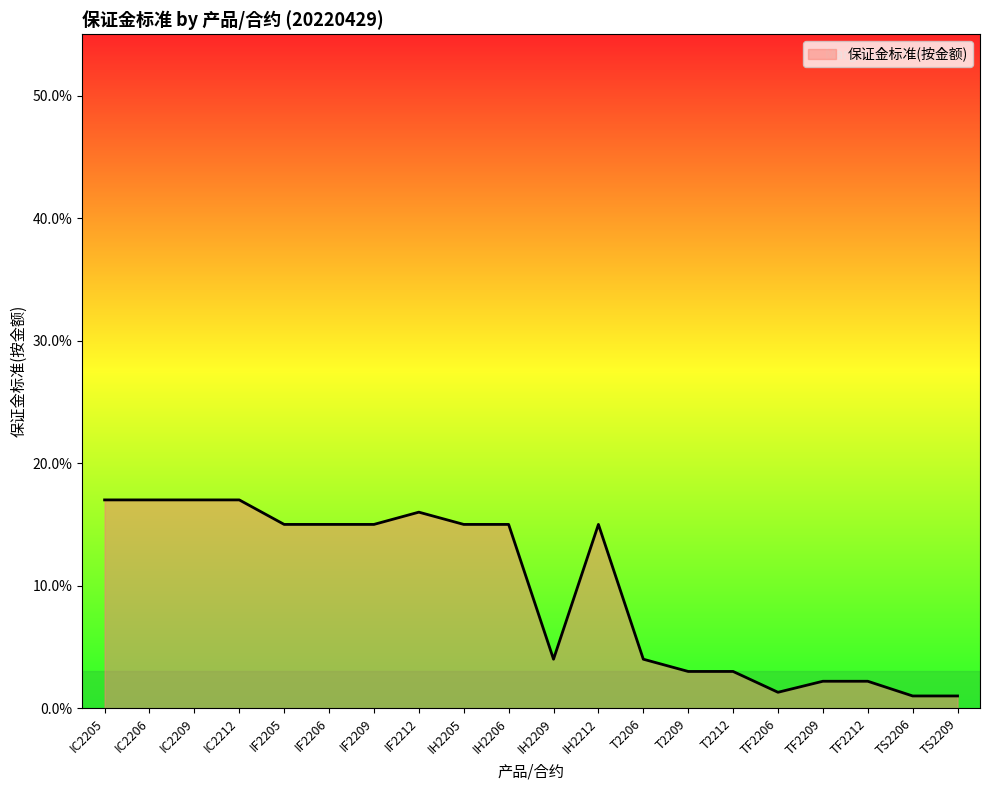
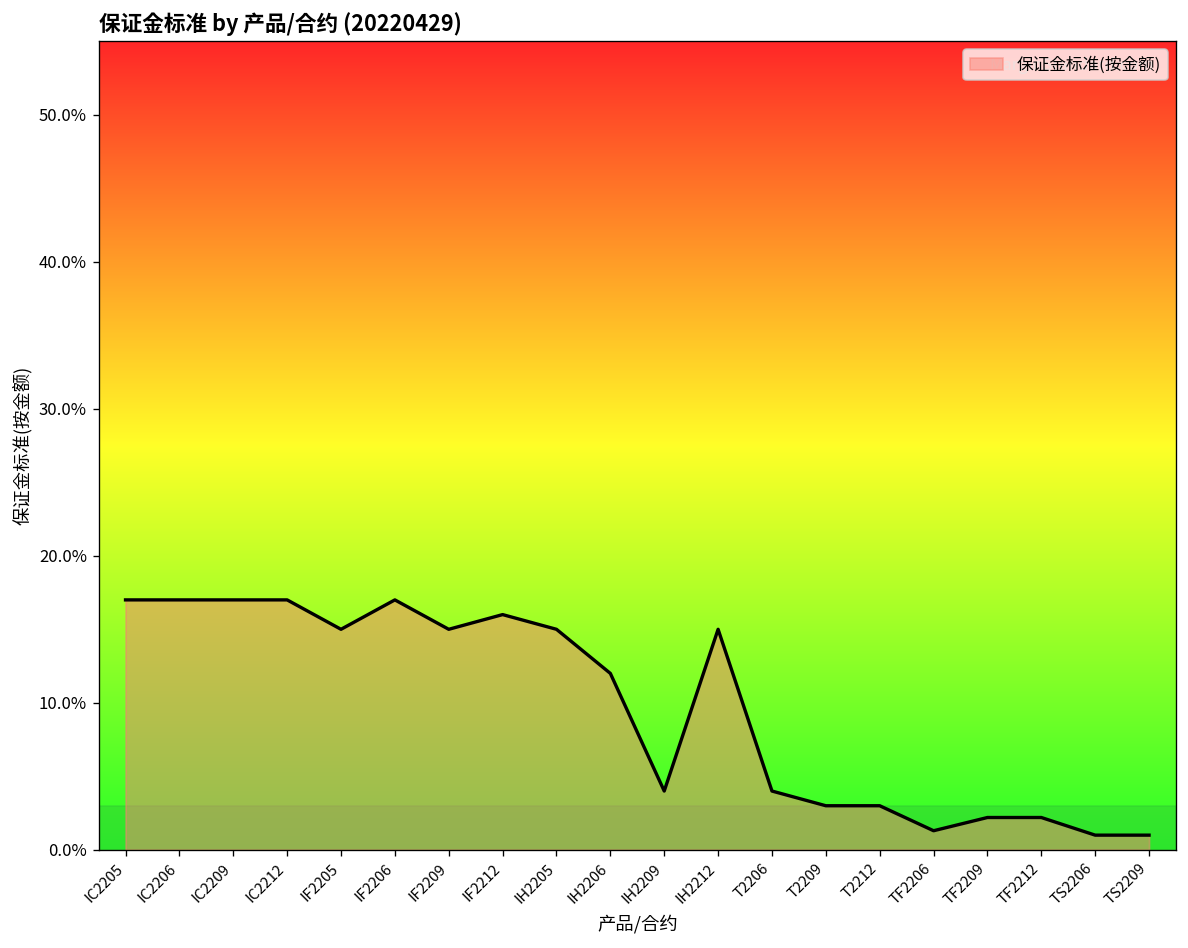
IF2206: 15.0% -> 17.0%
IH2206: 15.0% -> 12.0%
